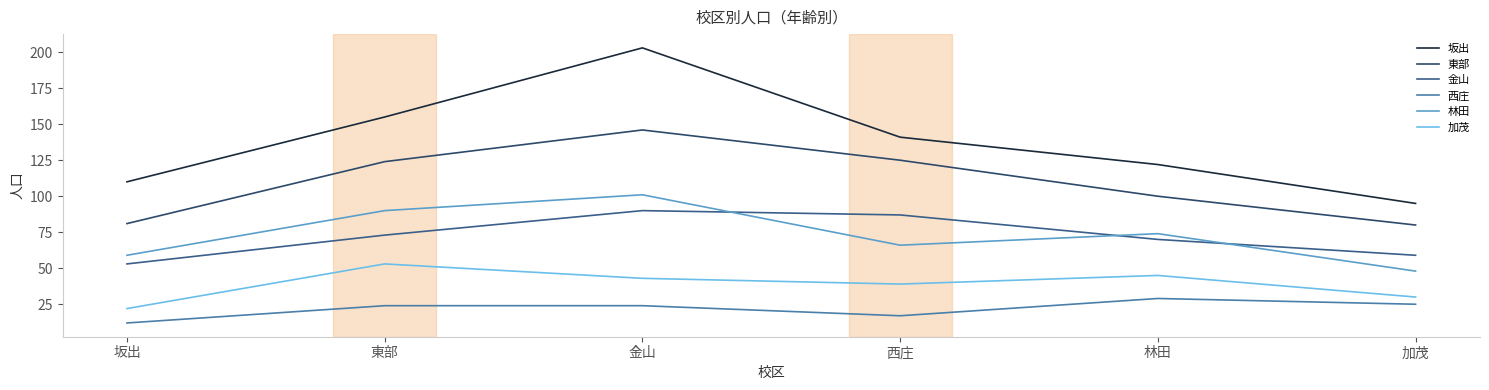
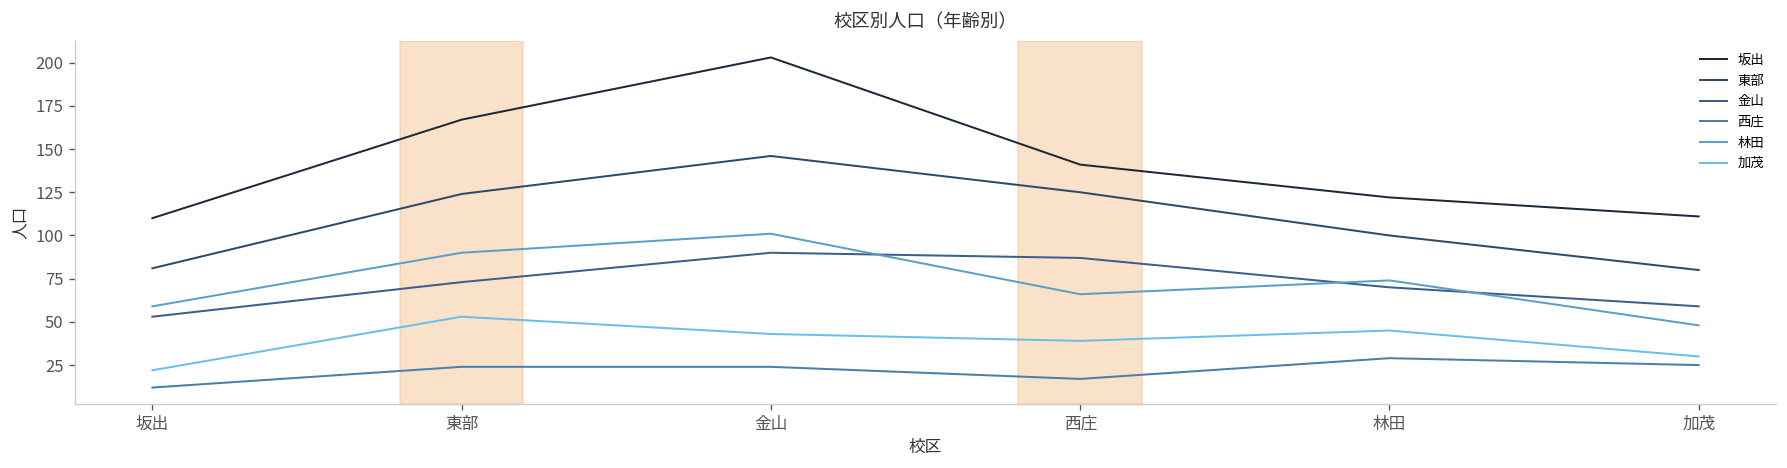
坂出, 東部: 155 -> 167
坂出, 加茂: 95 -> 111
